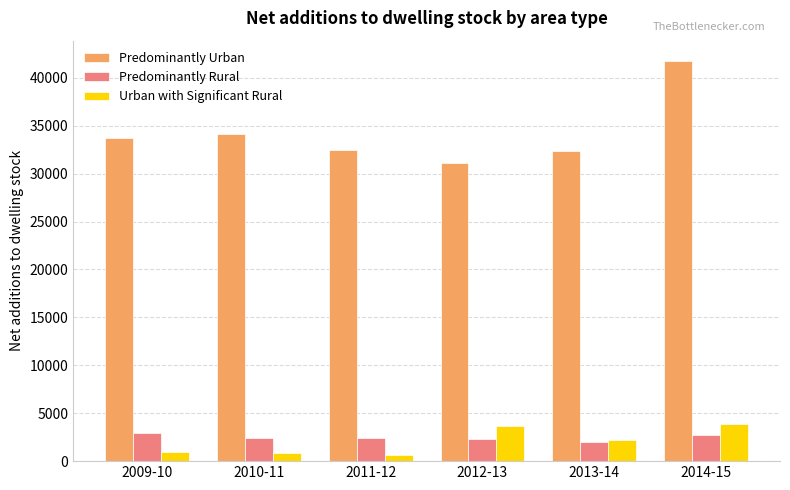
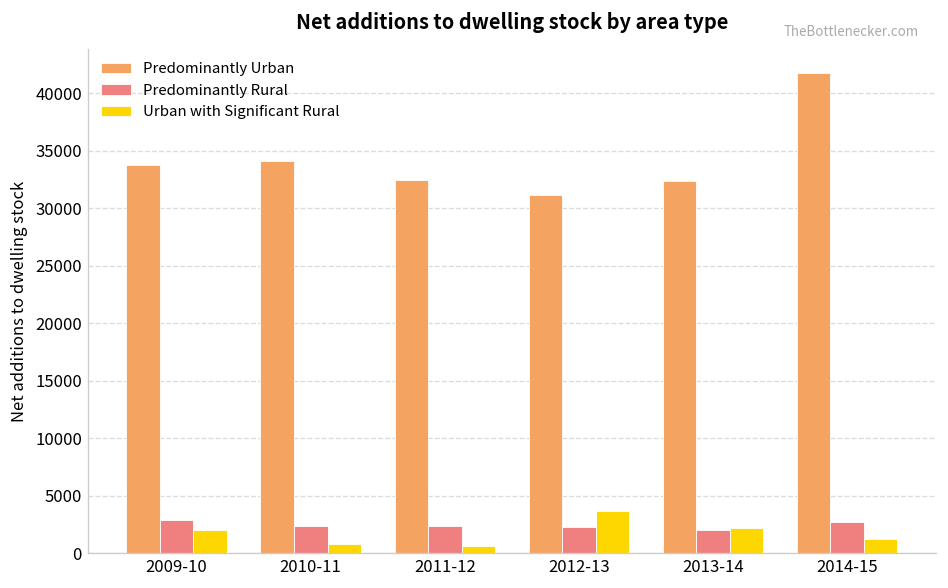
Urban with Significant Rural, 2009-10: 1000 -> 2000
Urban with Significant Rural, 2014-15: 4000 -> 1000
